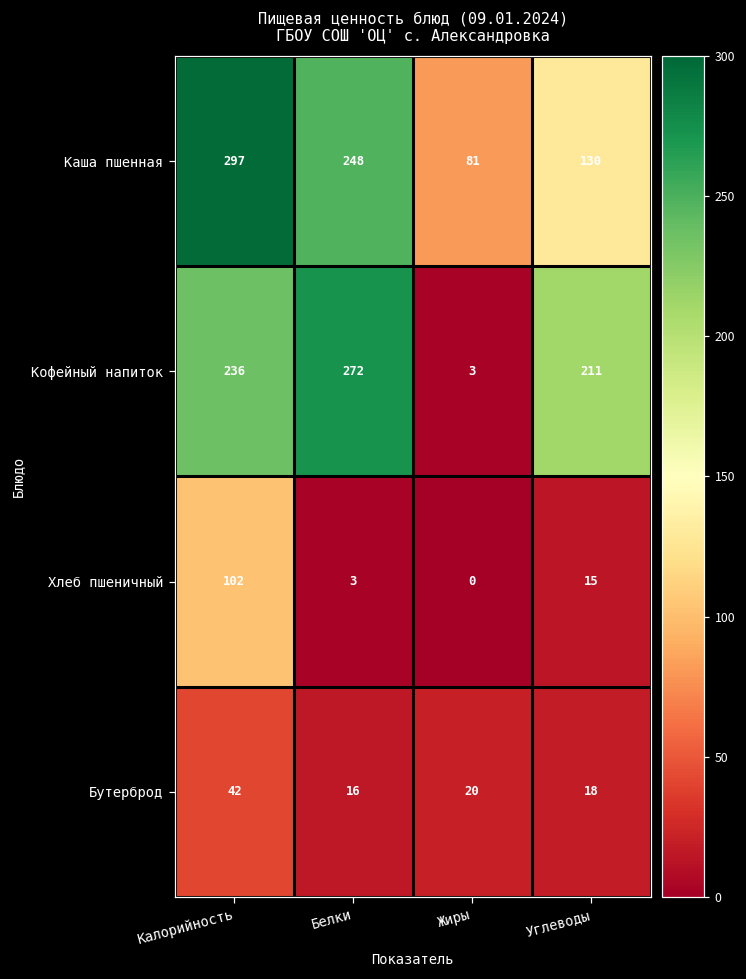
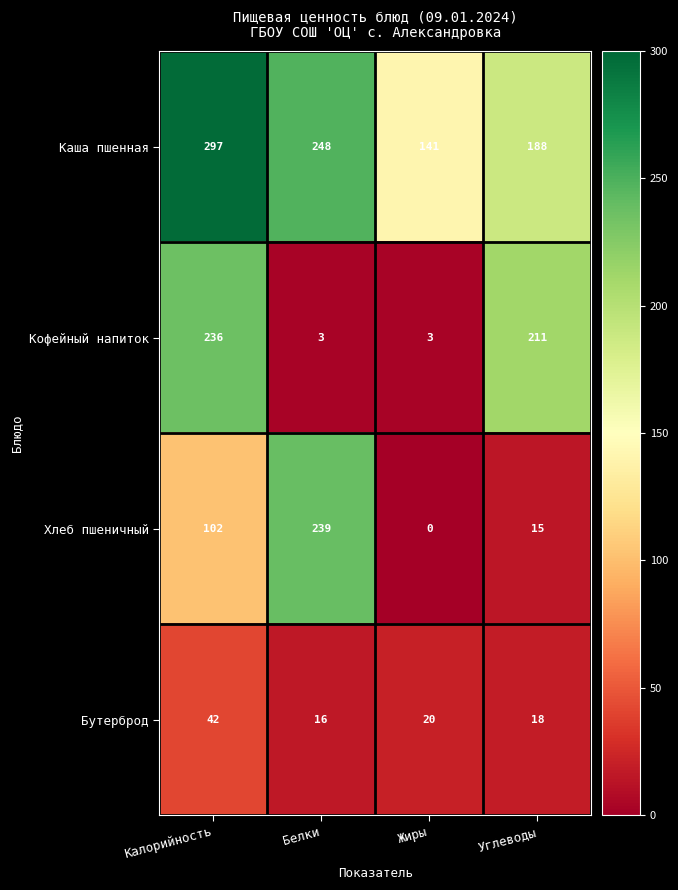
Каша пшенная, Жиры: 81 -> 141
Каша пшенная, Углеводы: 130 -> 188
Кофейный напиток, Белки: 272 -> 3
Хлеб пшеничный, Белки: 3 -> 239
